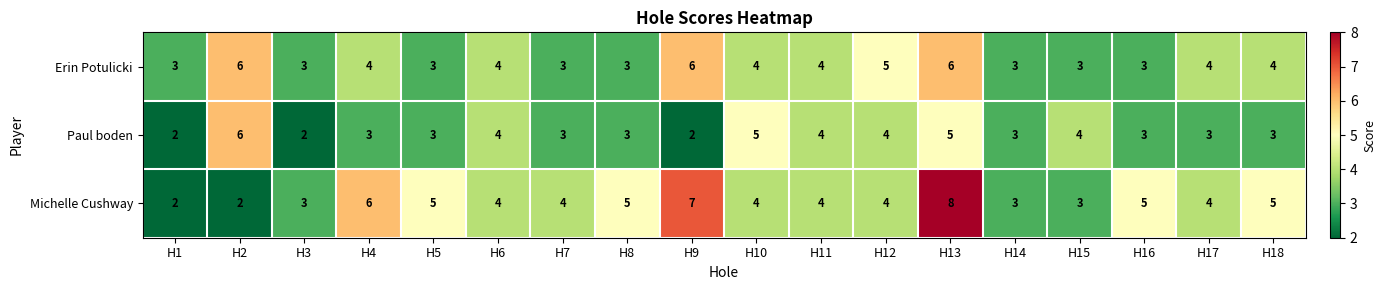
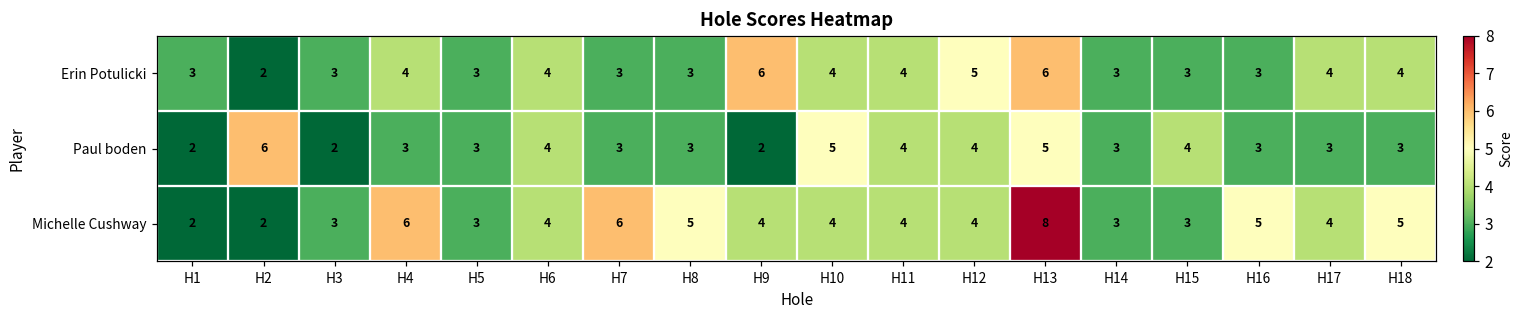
Erin Potulicki, H2: 6 -> 2
Michelle Cushway, H5: 5 -> 3
Michelle Cushway, H7: 4 -> 6
Michelle Cushway, H9: 7 -> 4
